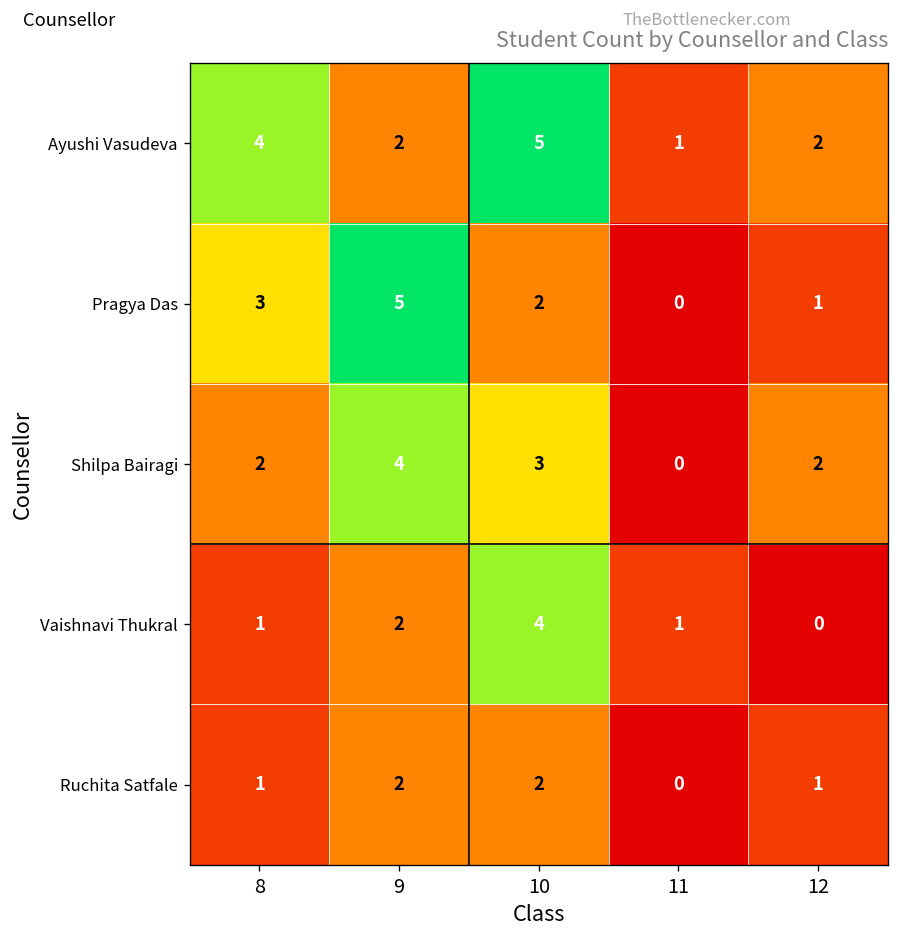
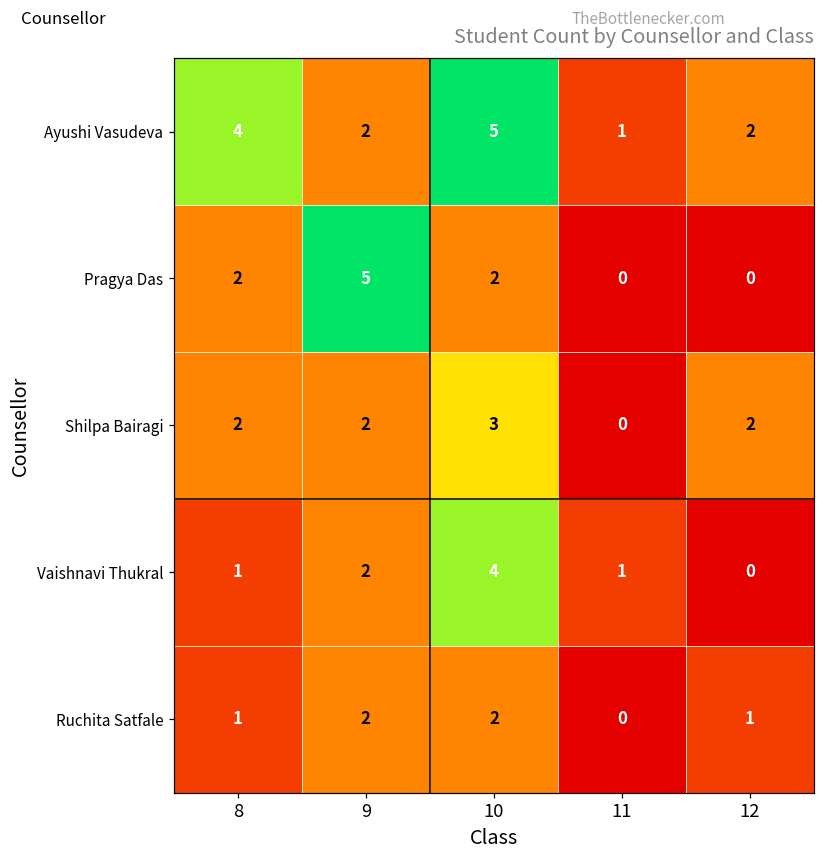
Pragya Das, 8: 3 -> 2
Pragya Das, 12: 1 -> 0
Shilpa Bairagi, 9: 4 -> 2
